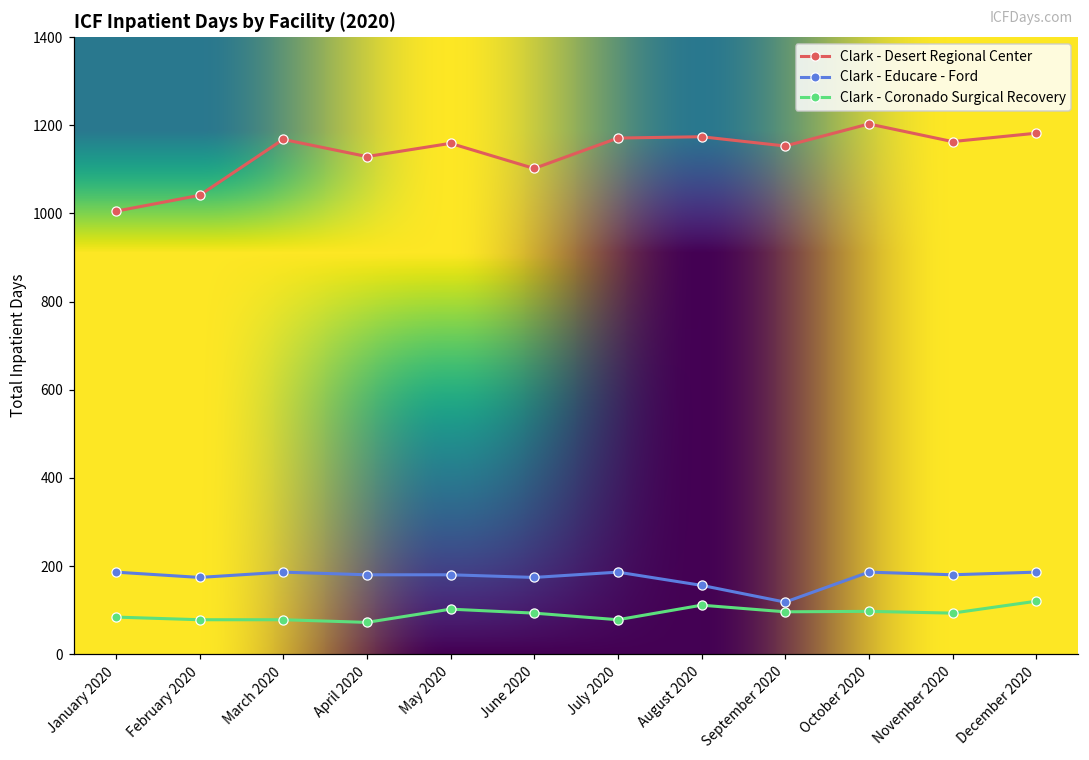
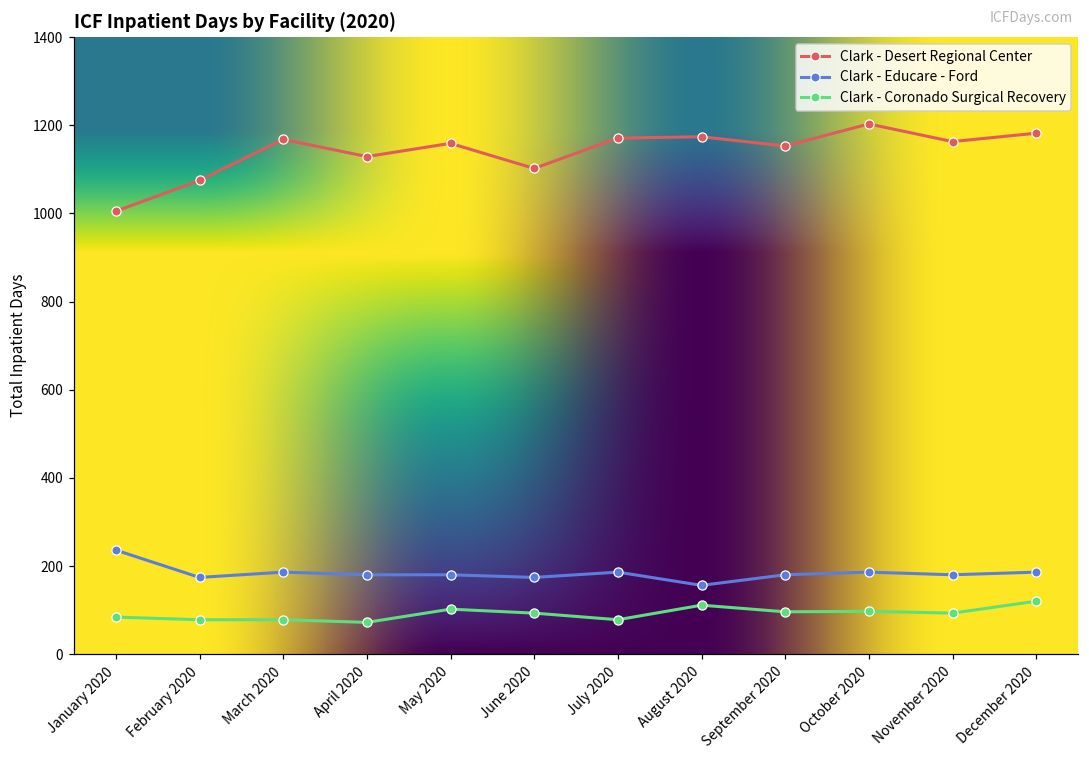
Clark - Educare - Ford, January 2020: 190 -> 240
Clark - Desert Regional Center, February 2020: 1040 -> 1080
Clark - Educare - Ford, September 2020: 120 -> 180
